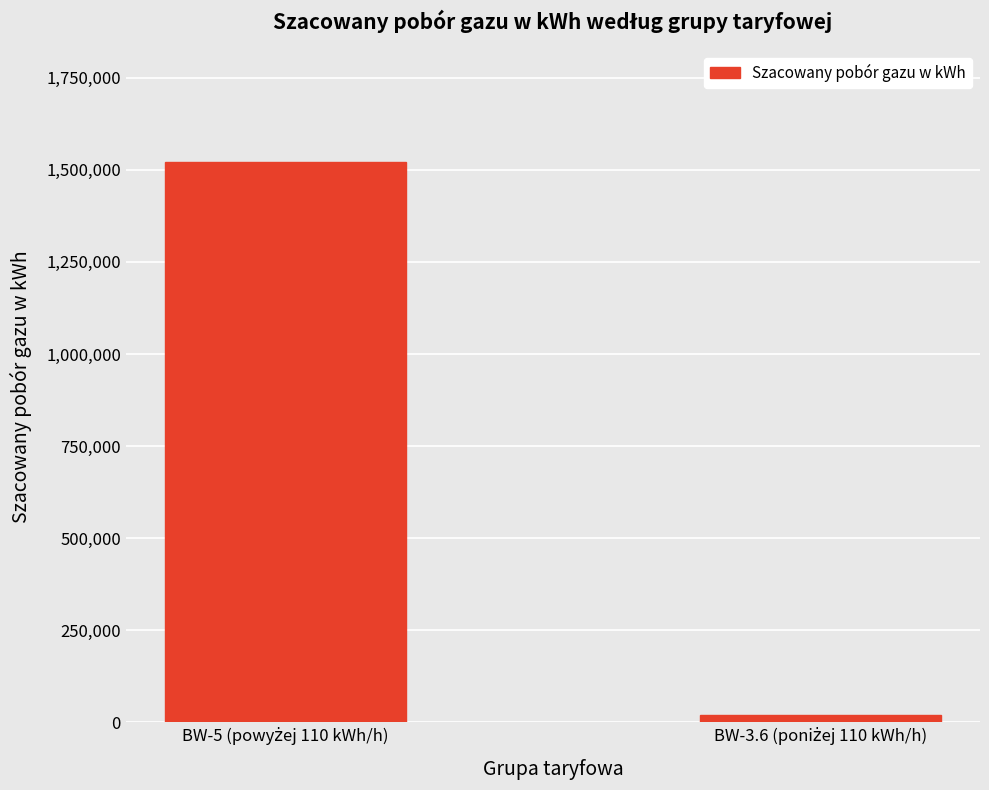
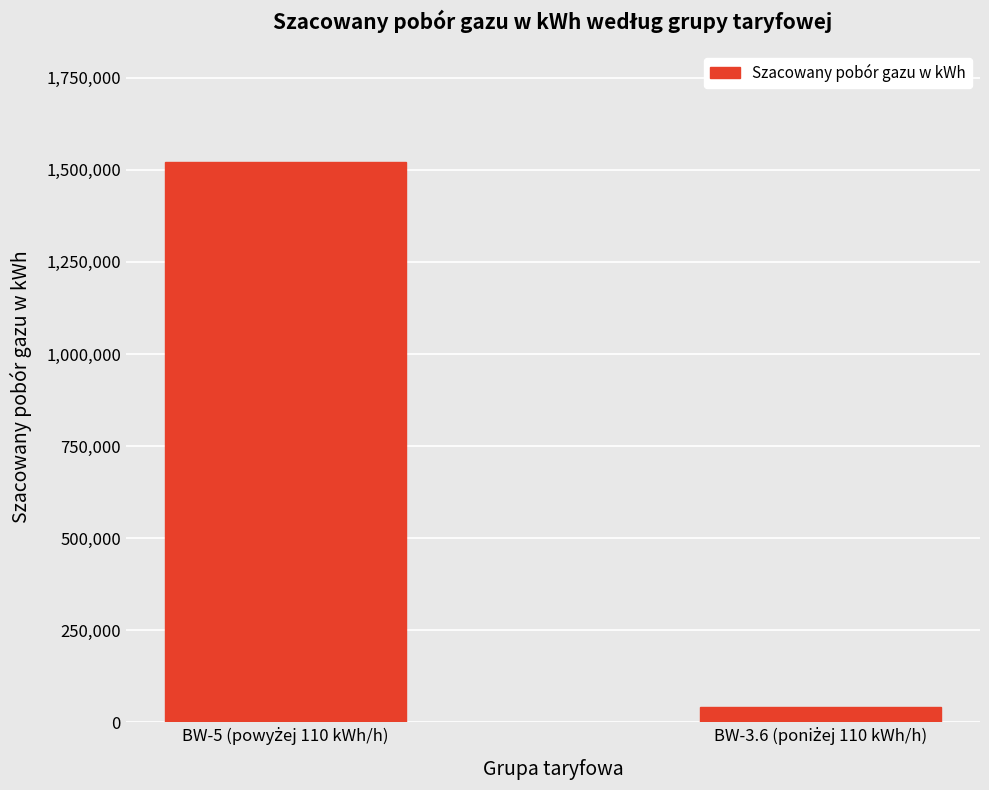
BW-3.6 (poniżej 110 kWh/h): 20,000 -> 40,000
